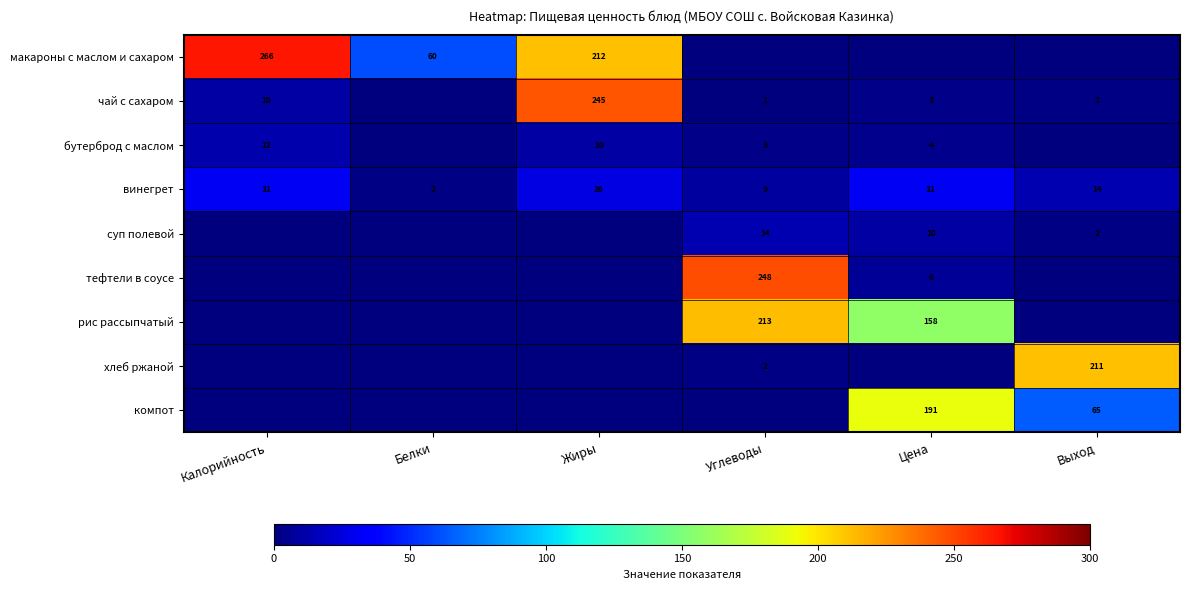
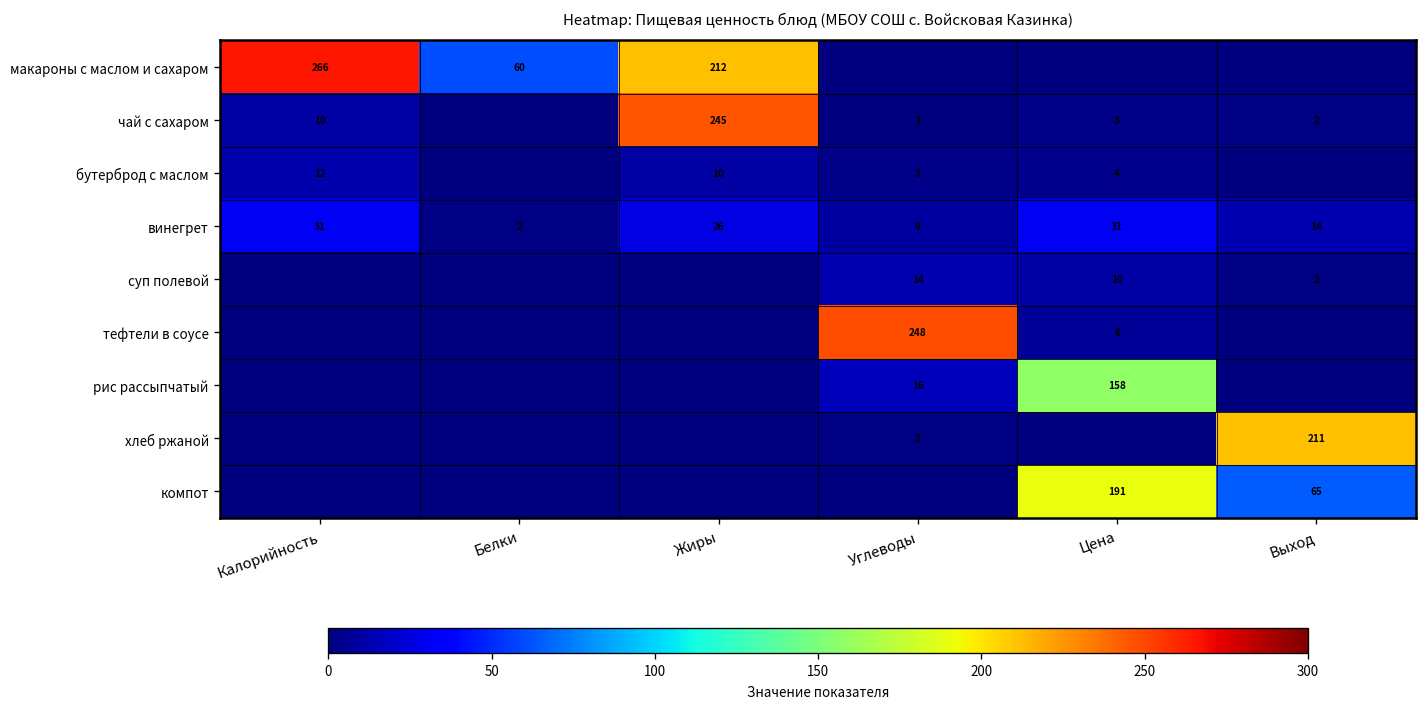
рис рассыпчатый, Углеводы: 213 -> 16
